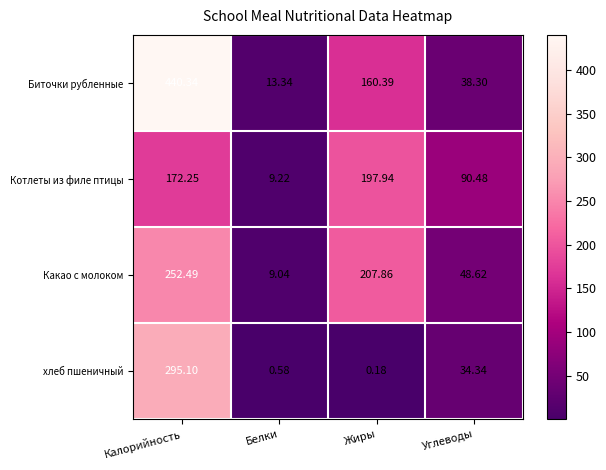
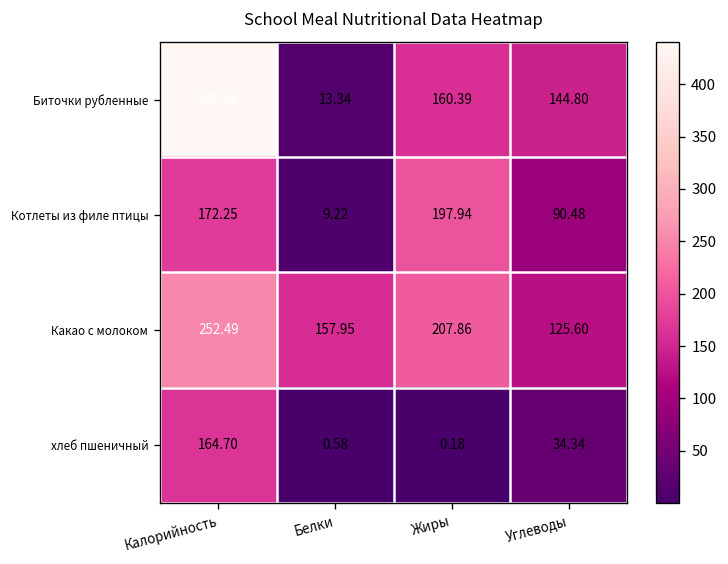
Биточки рубленные, Углеводы: 38.30 -> 144.80
Какао с молоком, Белки: 9.04 -> 157.95
Какао с молоком, Углеводы: 48.62 -> 125.60
хлеб пшеничный, Калорийность: 295.10 -> 164.70
